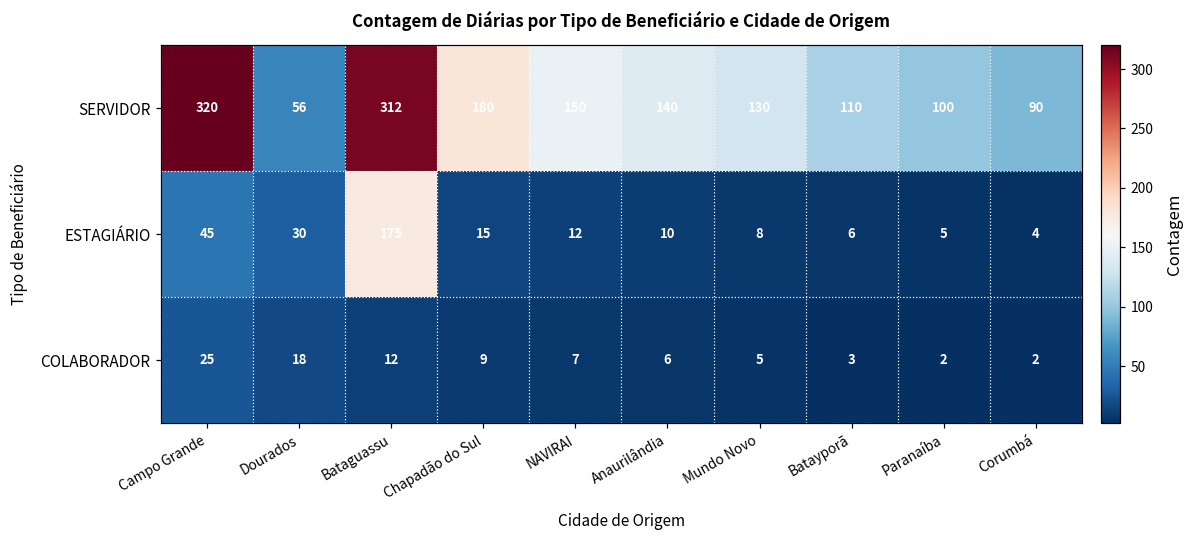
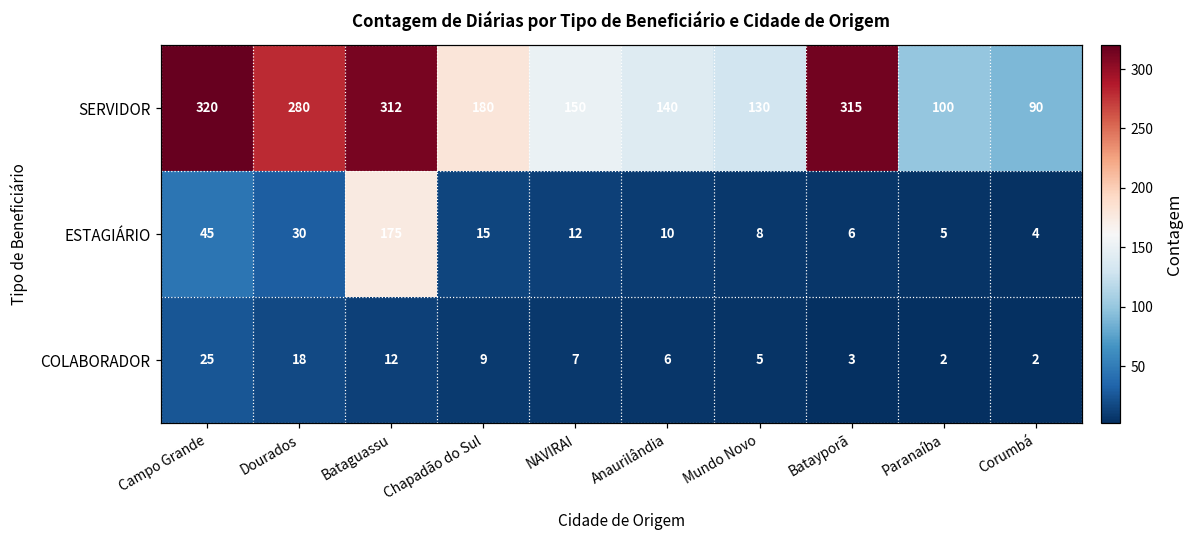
SERVIDOR, Dourados: 56 -> 280
SERVIDOR, Batayporã: 110 -> 315
